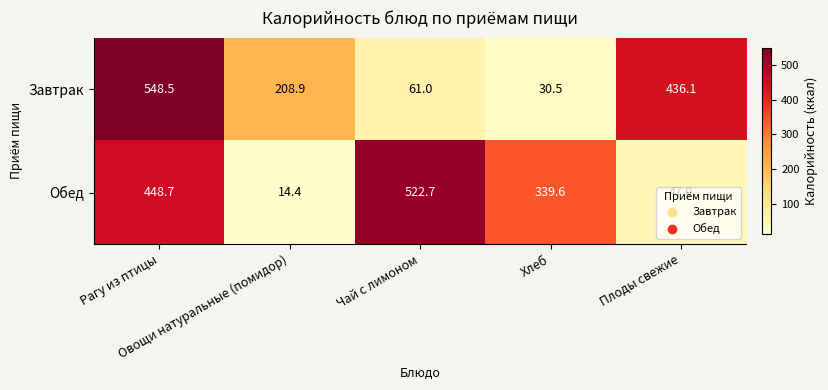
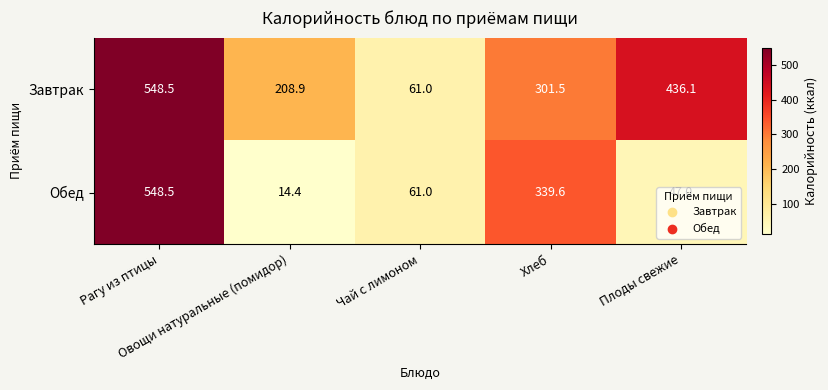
Завтрак, Хлеб: 30.5 -> 301.5
Обед, Рагу из птицы: 448.7 -> 548.5
Обед, Чай с лимоном: 522.7 -> 61.0
